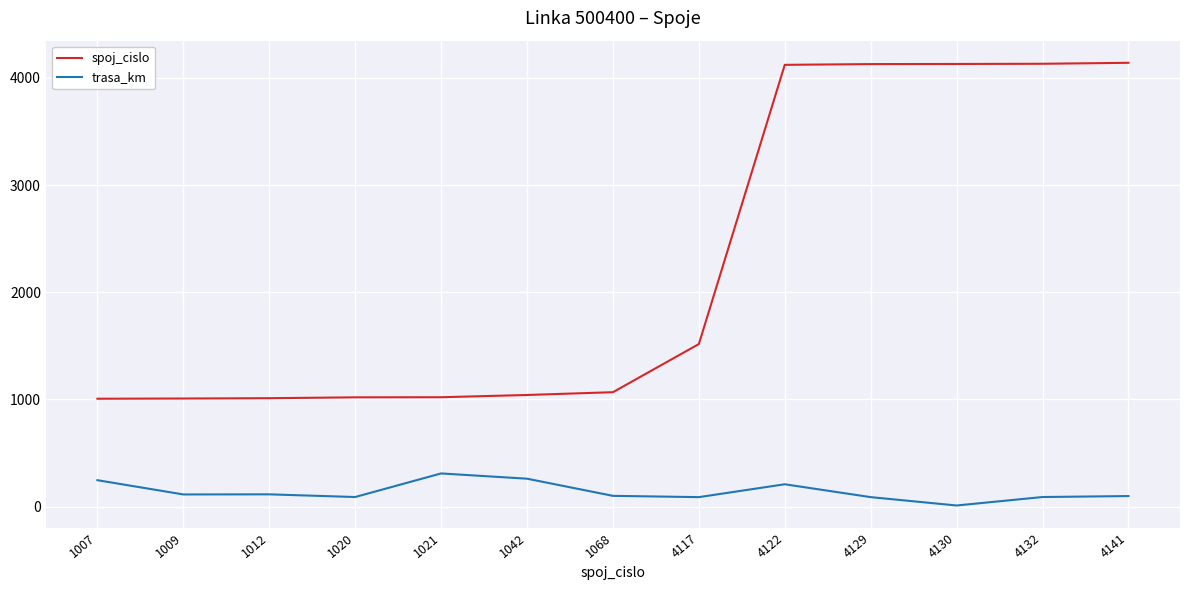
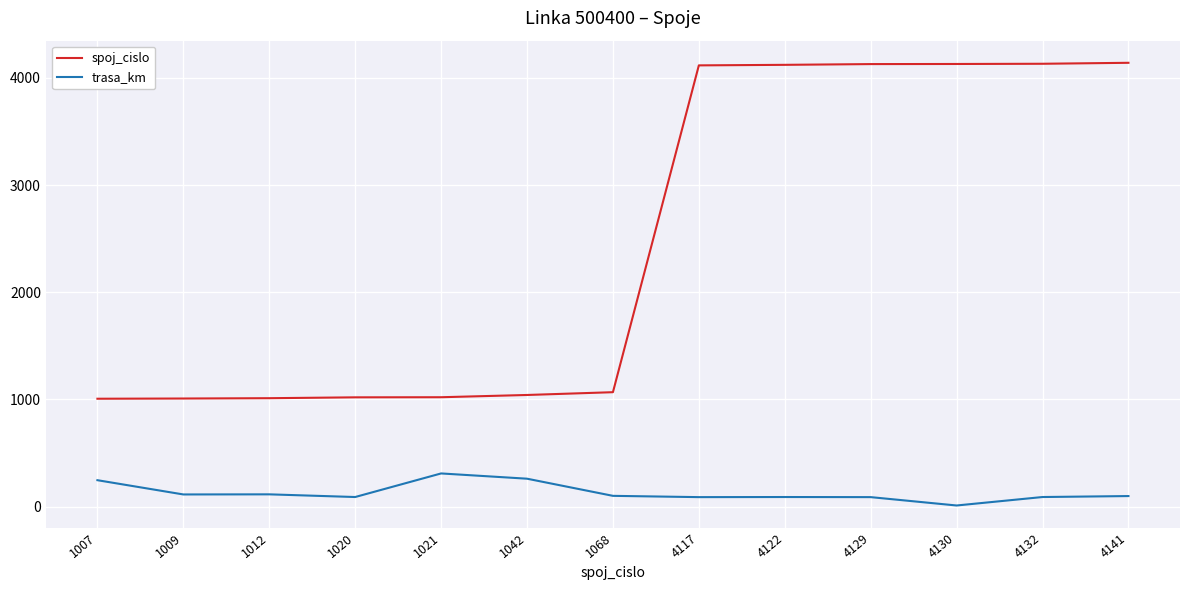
spoj_cislo, 4117: 1520 -> 4120
trasa_km, 4122: 210 -> 90
